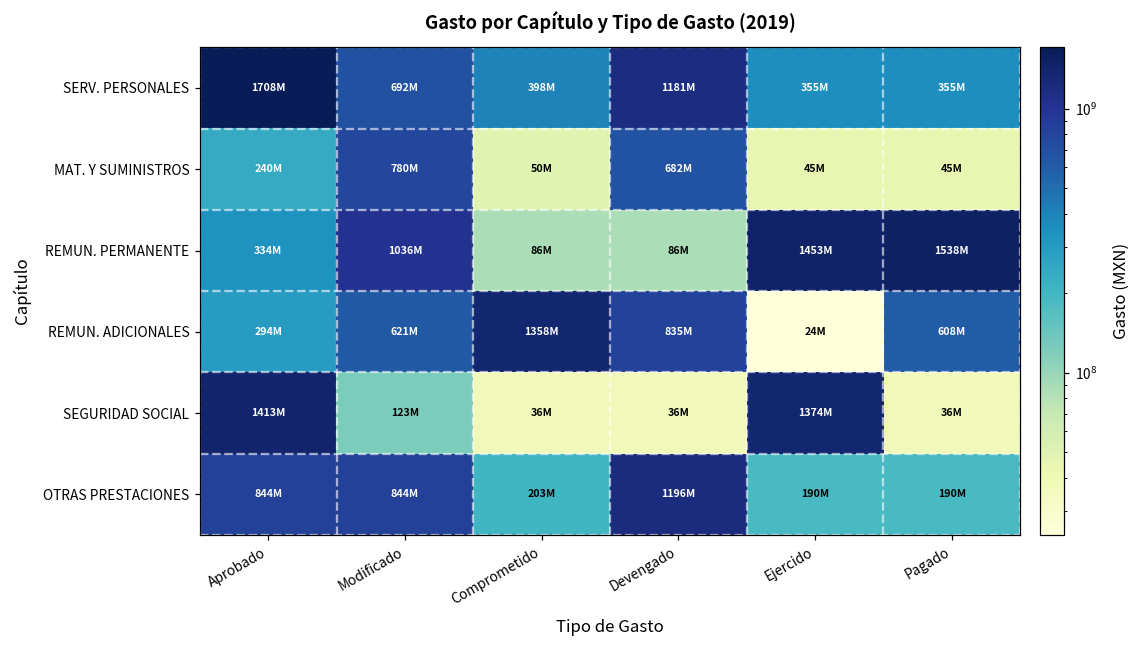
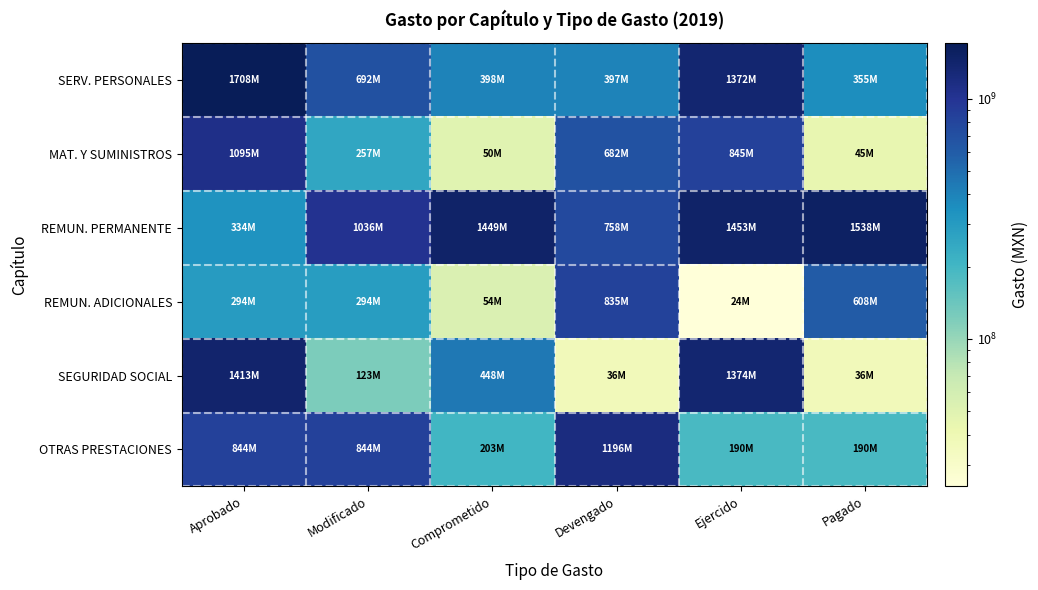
SERV. PERSONALES, Devengado: 1181M -> 397M
SERV. PERSONALES, Ejercido: 355M -> 1372M
MAT. Y SUMINISTROS, Aprobado: 240M -> 1095M
MAT. Y SUMINISTROS, Modificado: 780M -> 257M
MAT. Y SUMINISTROS, Ejercido: 45M -> 845M
REMUN. PERMANENTE, Comprometido: 86M -> 1449M
REMUN. PERMANENTE, Devengado: 86M -> 758M
REMUN. ADICIONALES, Modificado: 621M -> 294M
REMUN. ADICIONALES, Comprometido: 1358M -> 54M
SEGURIDAD SOCIAL, Comprometido: 36M -> 448M
